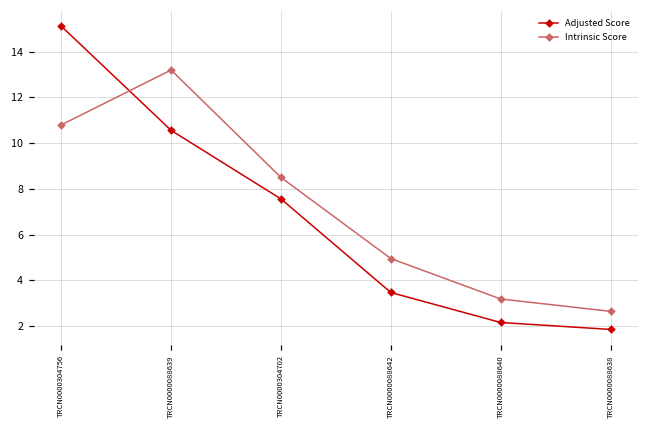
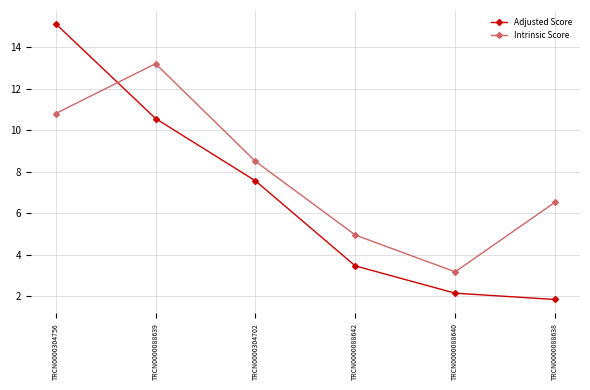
Intrinsic Score, TRCN0000088638: 2.6 -> 6.5
